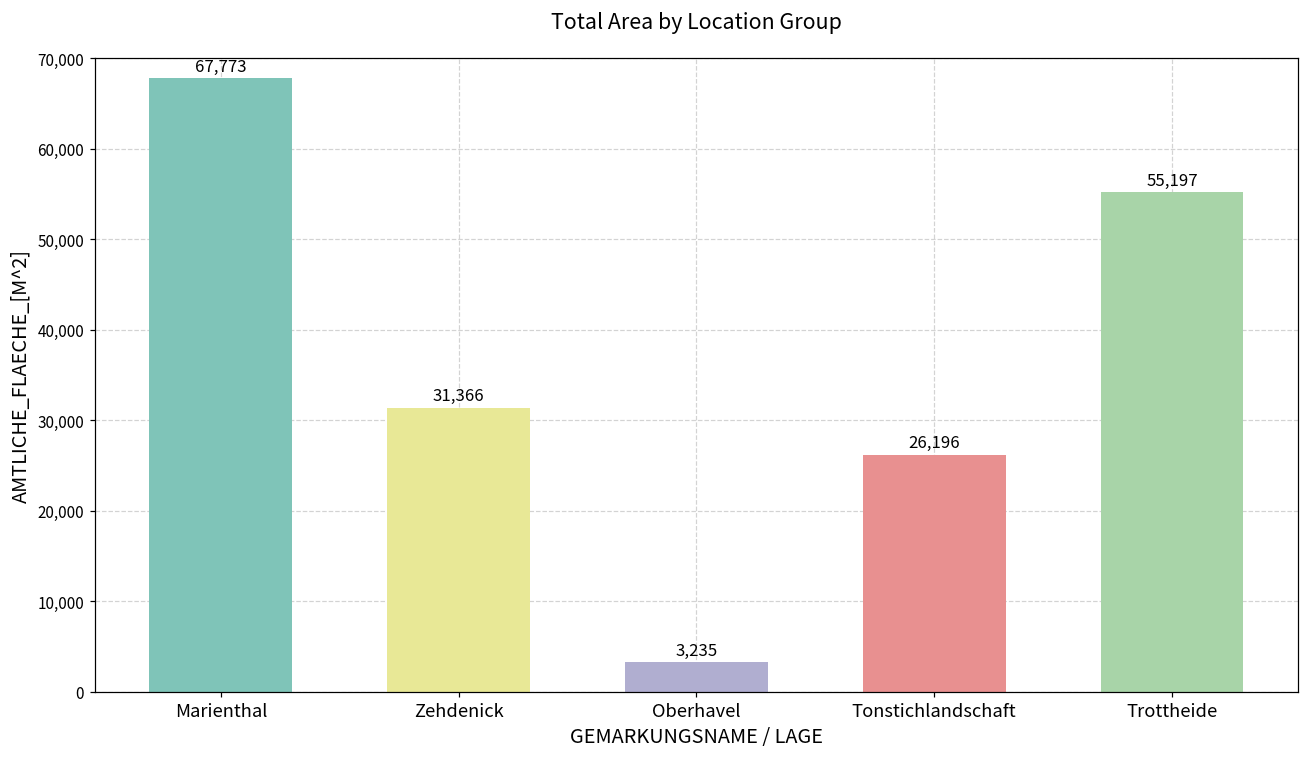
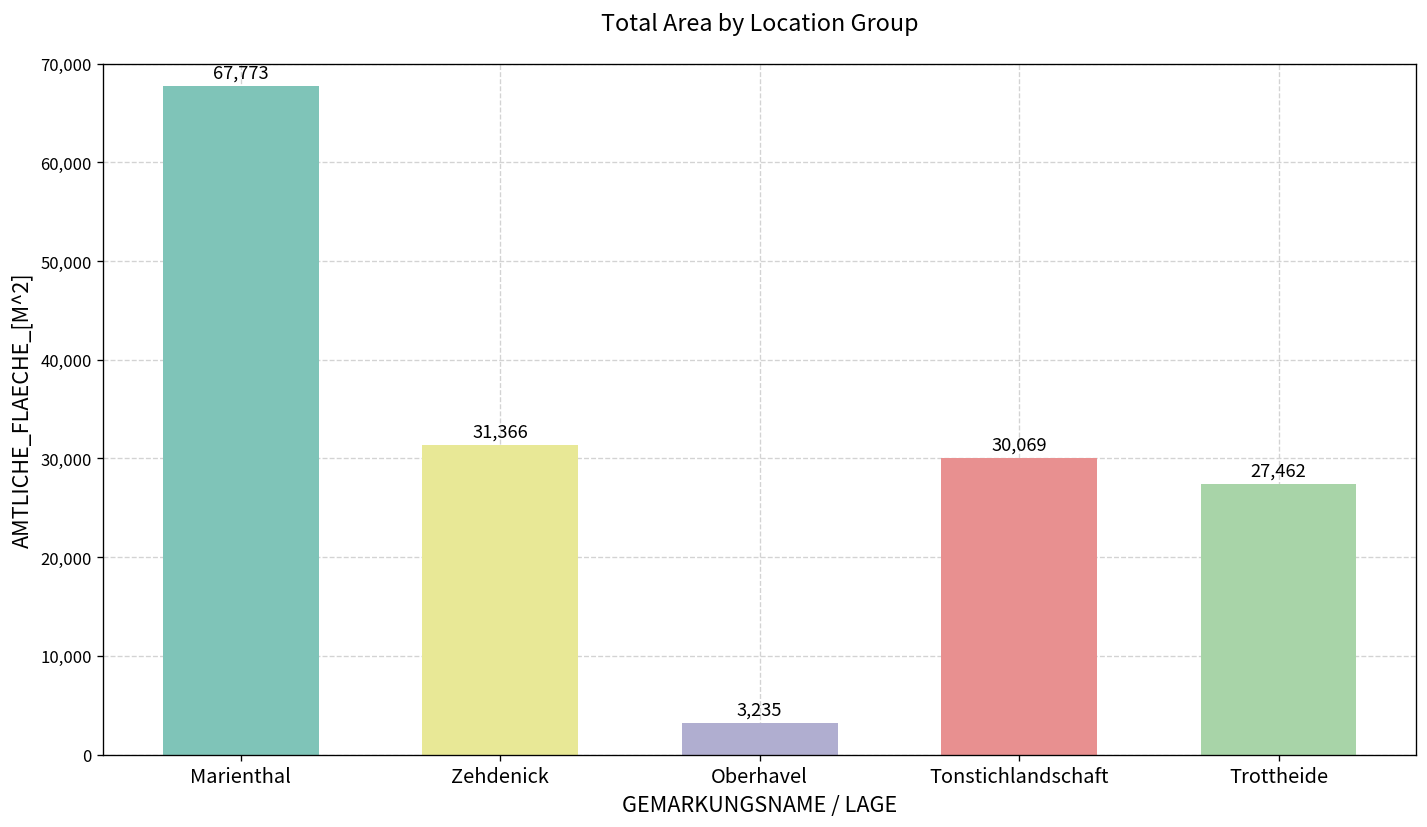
Tonstichlandschaft: 26,196 -> 30,069
Trottheide: 55,197 -> 27,462
